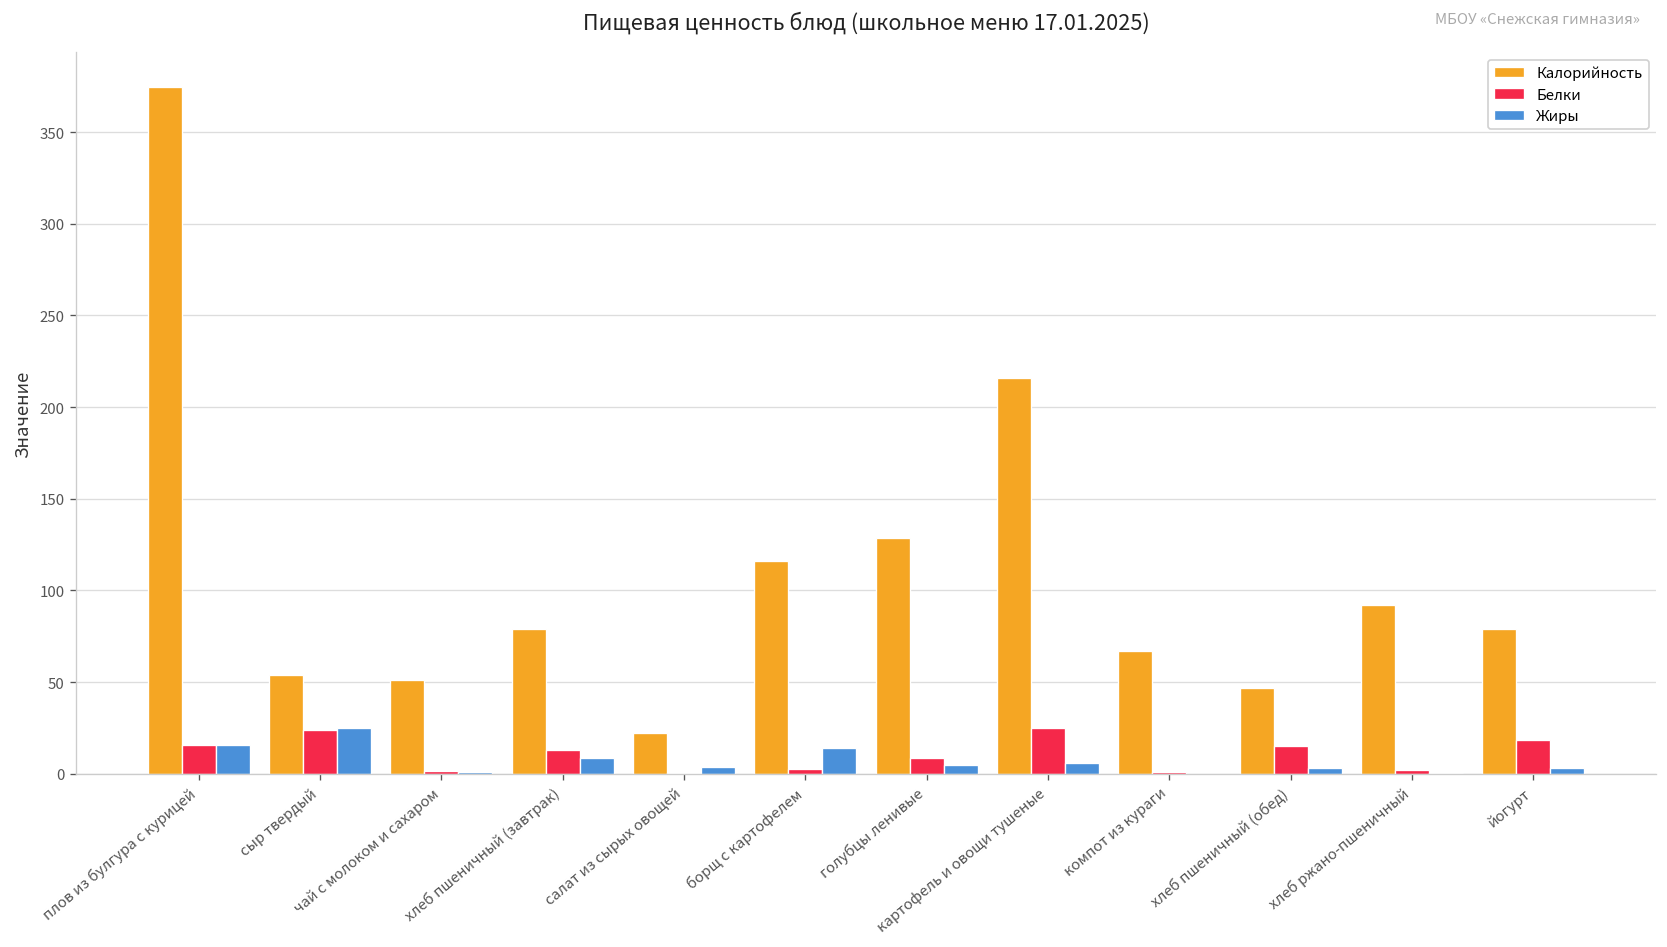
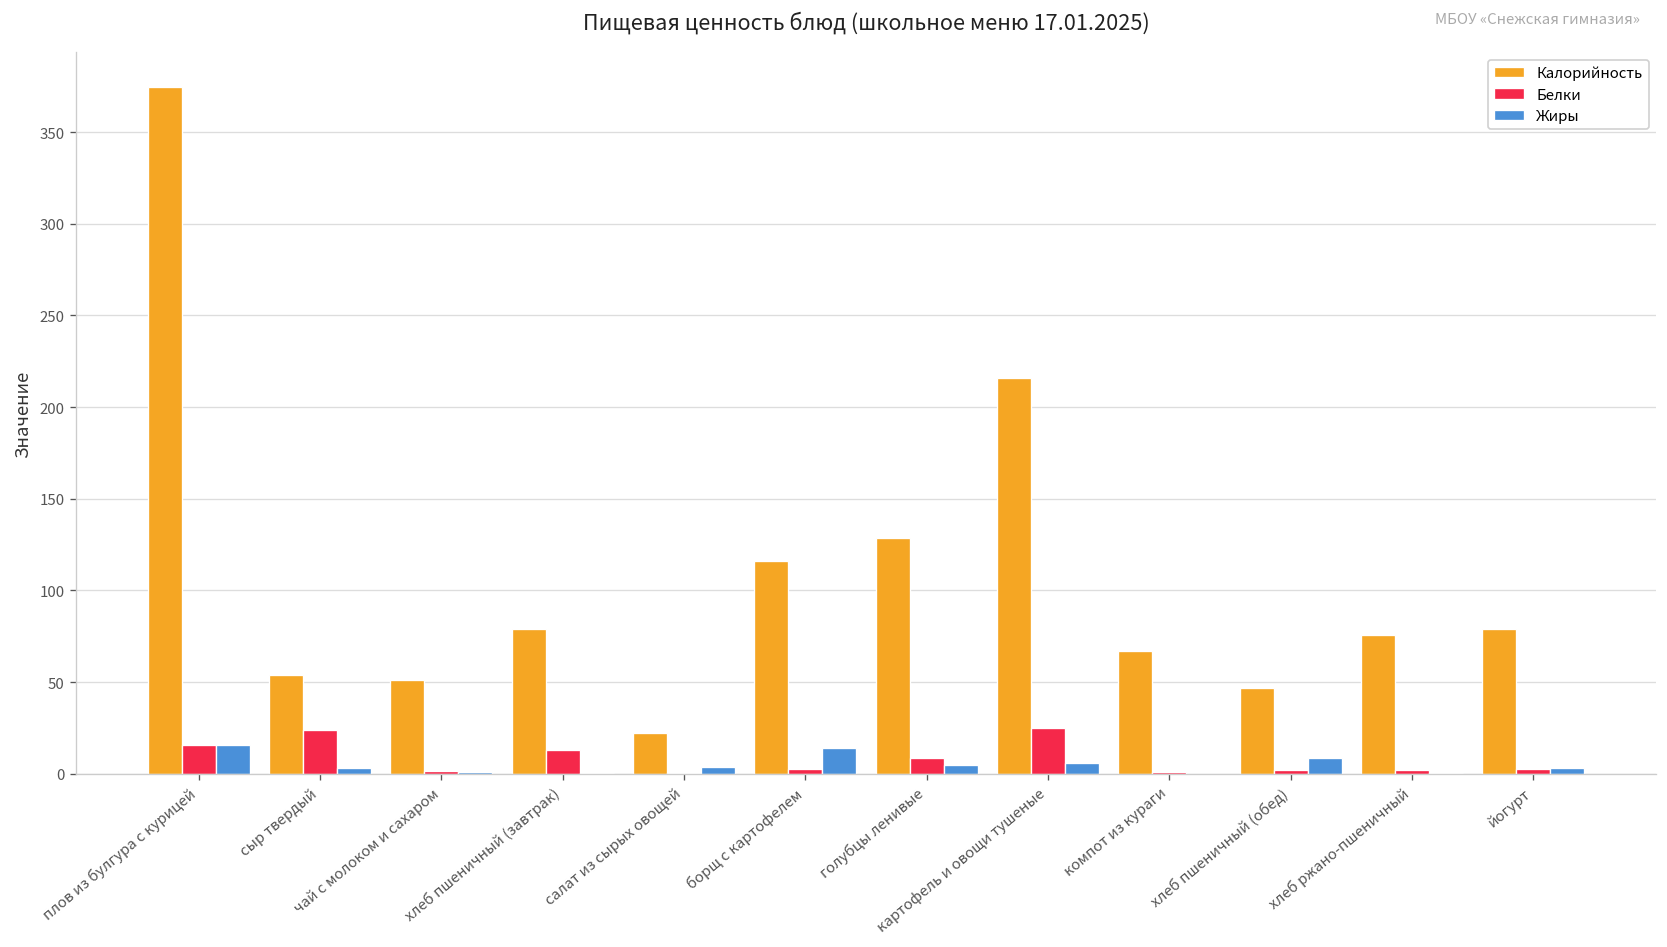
Жиры, сыр твердый: 25 -> 3
Жиры, хлеб пшеничный (завтрак): 9 -> 0
Белки, хлеб пшеничный (обед): 15 -> 2
Жиры, хлеб пшеничный (обед): 3 -> 9
Калорийность, хлеб ржано-пшеничный: 92 -> 76
Белки, йогурт: 18 -> 3
